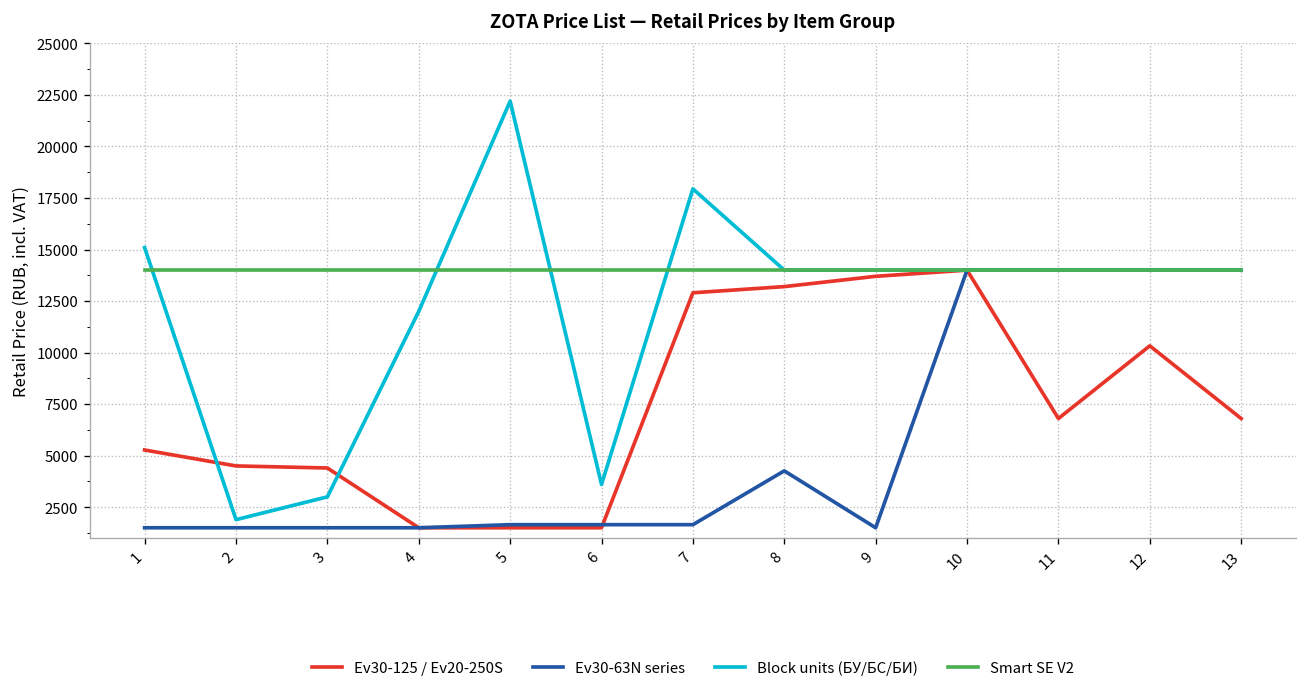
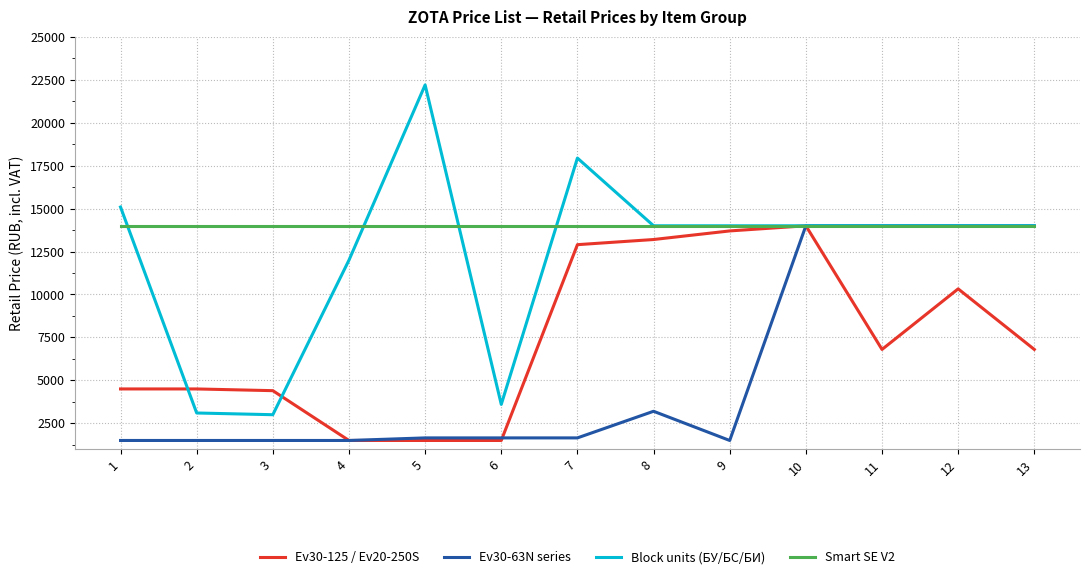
Ev30-125 / Ev20-250S, 1: 5300 -> 4500
Block units (БУ/БС/БИ), 2: 1900 -> 3100
Ev30-63N series, 8: 4300 -> 3200
